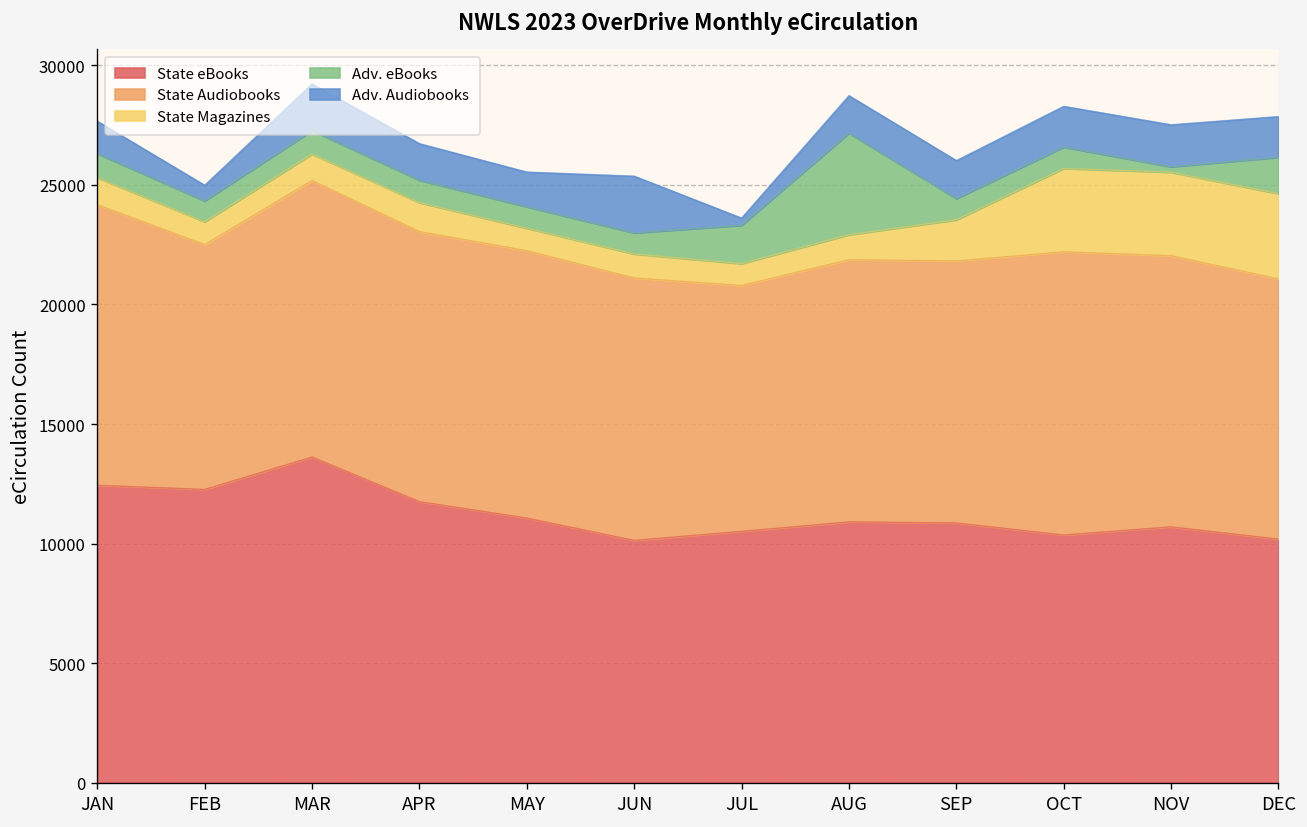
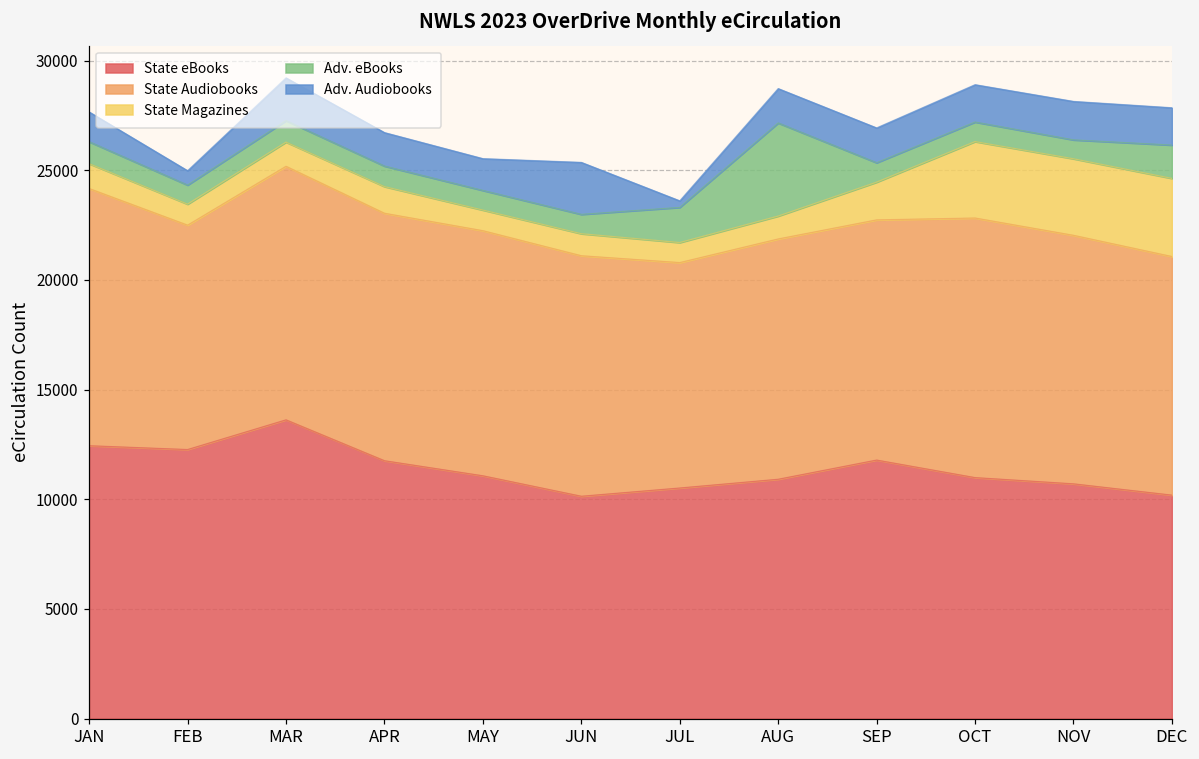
State eBooks, SEP: 10900 -> 11800
State eBooks, OCT: 10400 -> 11000
Adv. eBooks, NOV: 200 -> 900
